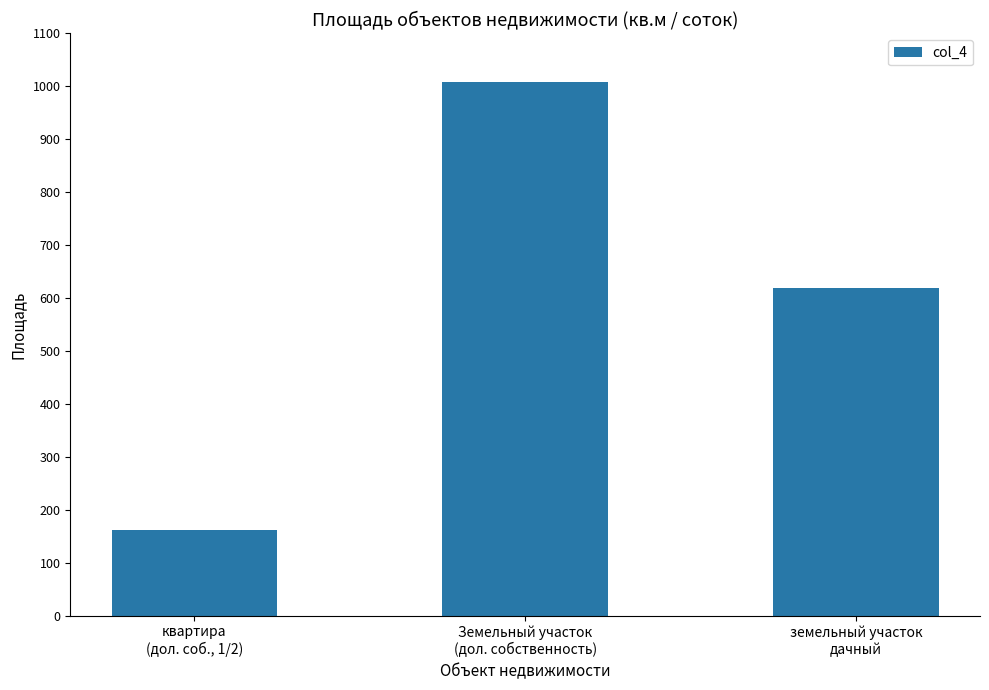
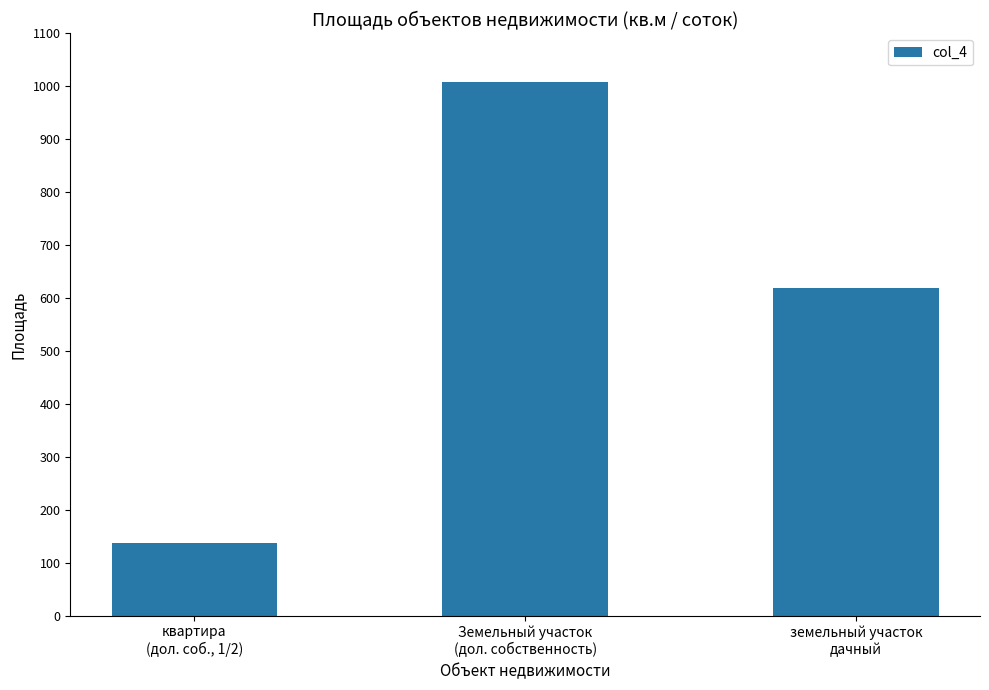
квартира (дол. соб., 1/2): 160 -> 140
